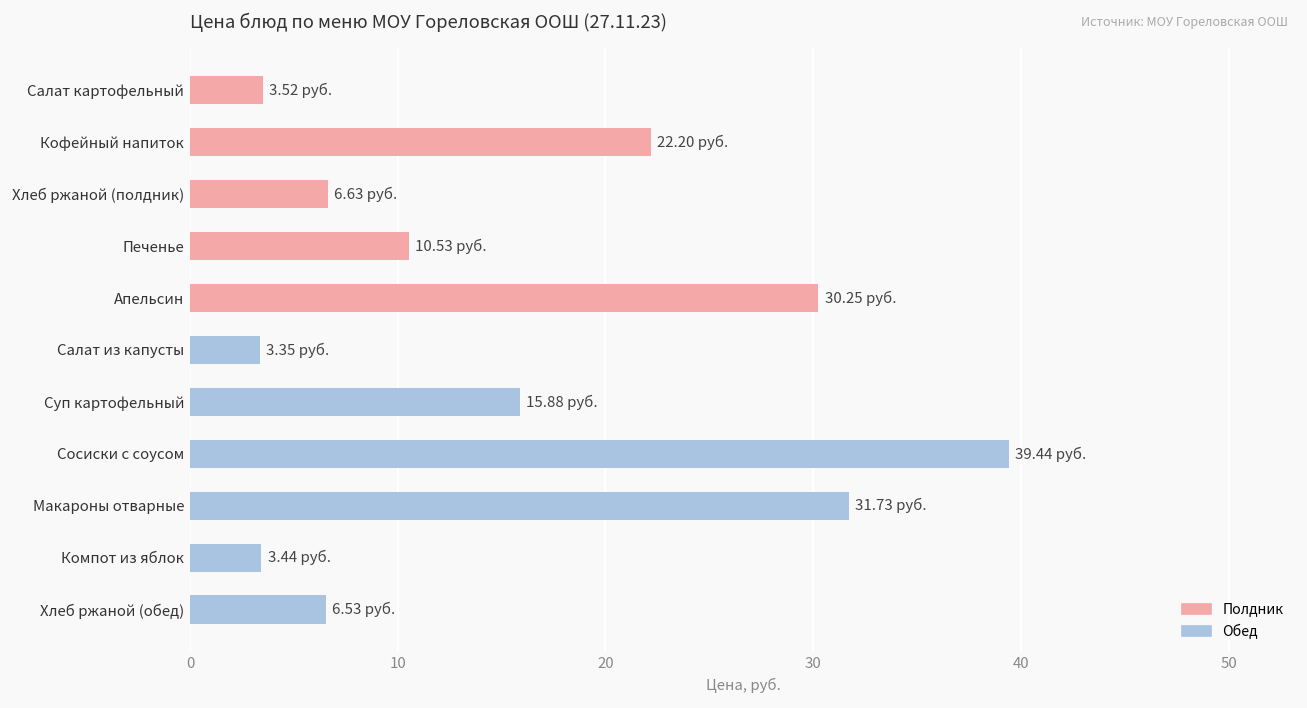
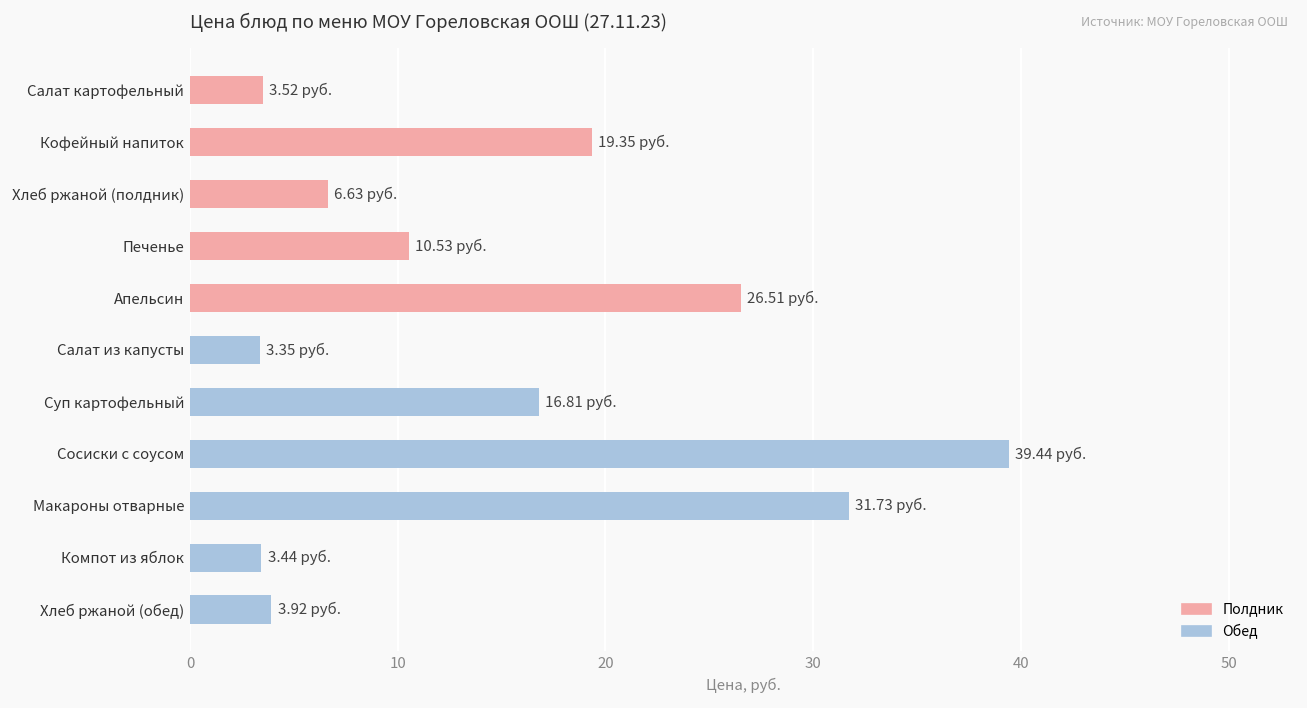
Кофейный напиток: 22.20 -> 19.35
Апельсин: 30.25 -> 26.51
Суп картофельный: 15.88 -> 16.81
Хлеб ржаной (обед): 6.53 -> 3.92
